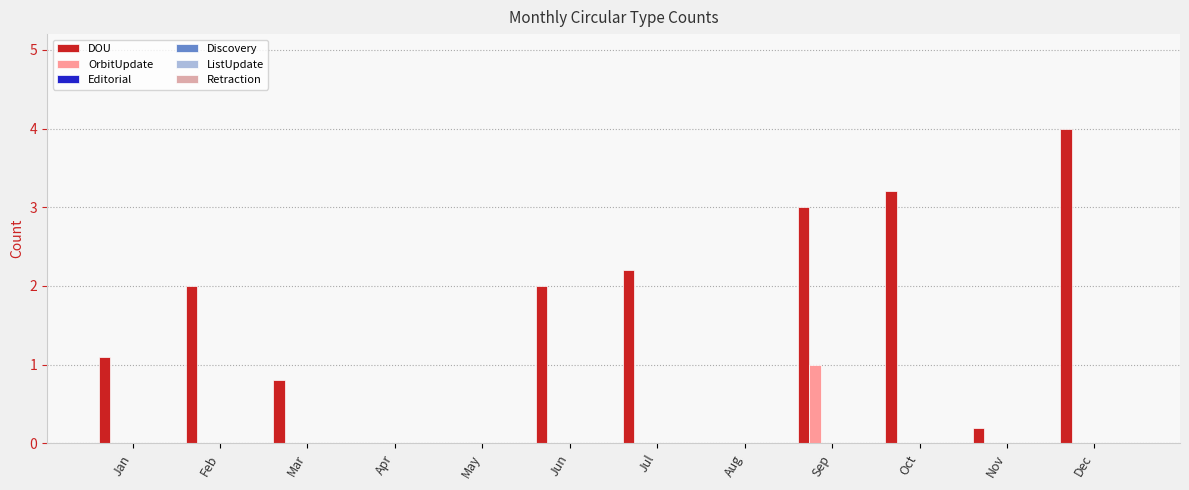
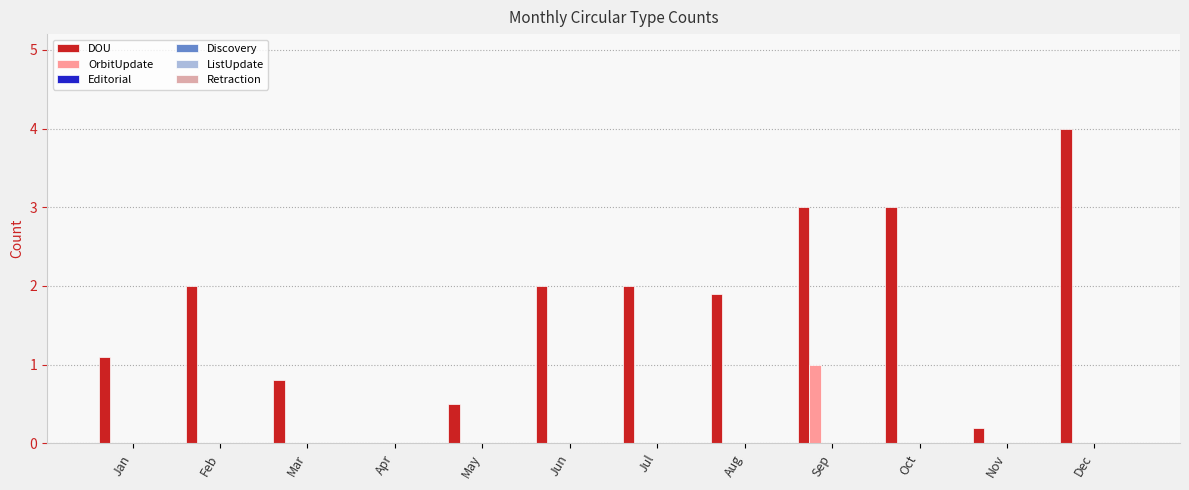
DOU, May: 0.0 -> 0.5
DOU, Jul: 2.2 -> 2.0
DOU, Aug: 0.0 -> 1.9
DOU, Oct: 3.2 -> 3.0
